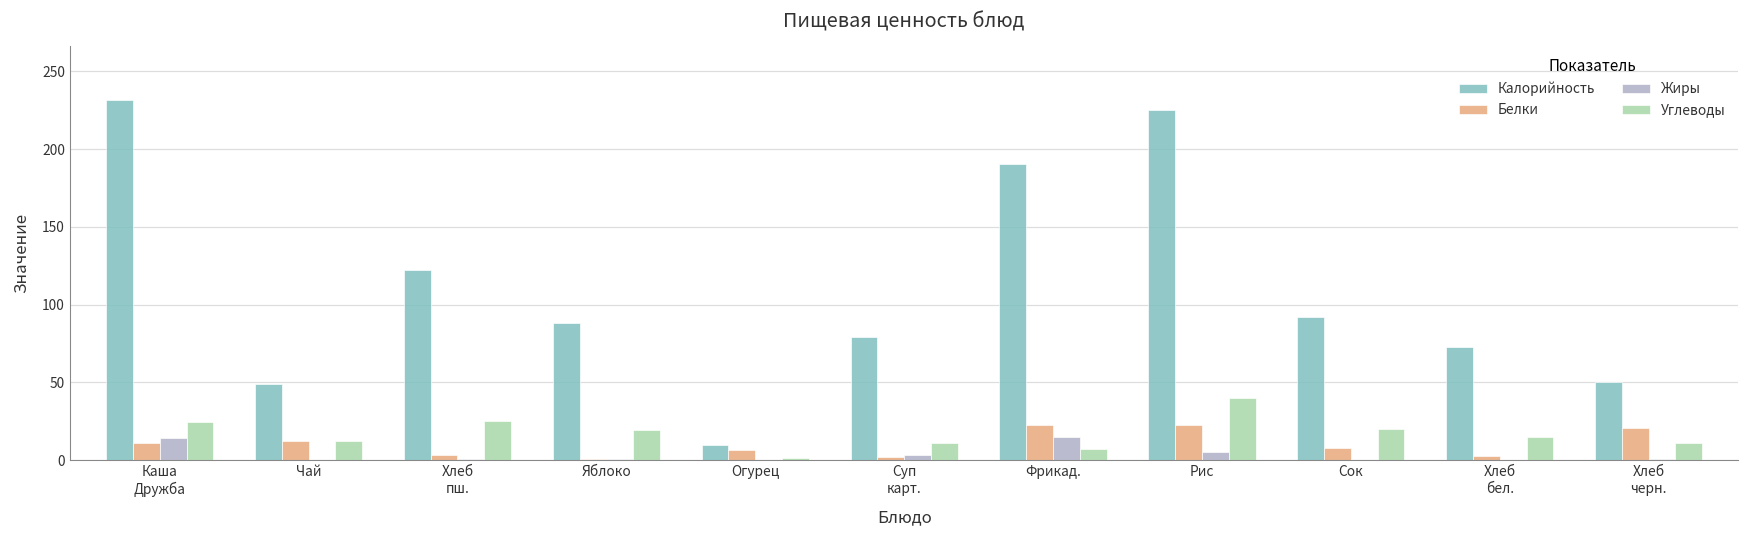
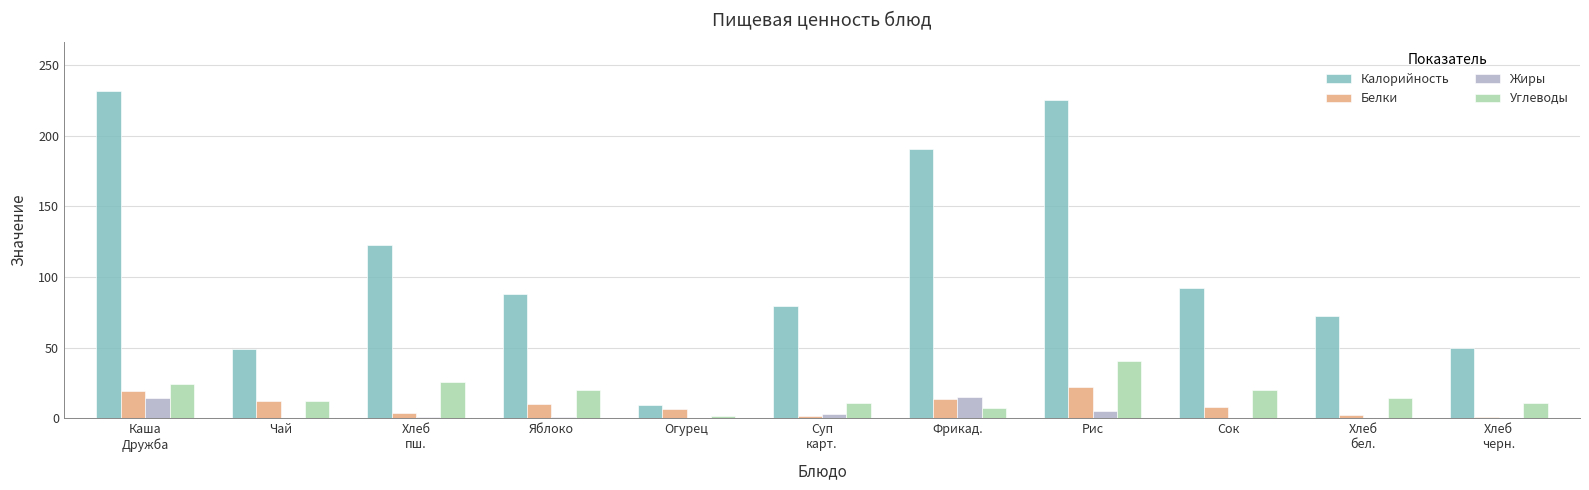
Белки, Каша Дружба: 11 -> 19
Белки, Яблоко: 1 -> 10
Белки, Фрикад.: 23 -> 14
Белки, Хлеб черн.: 21 -> 1
